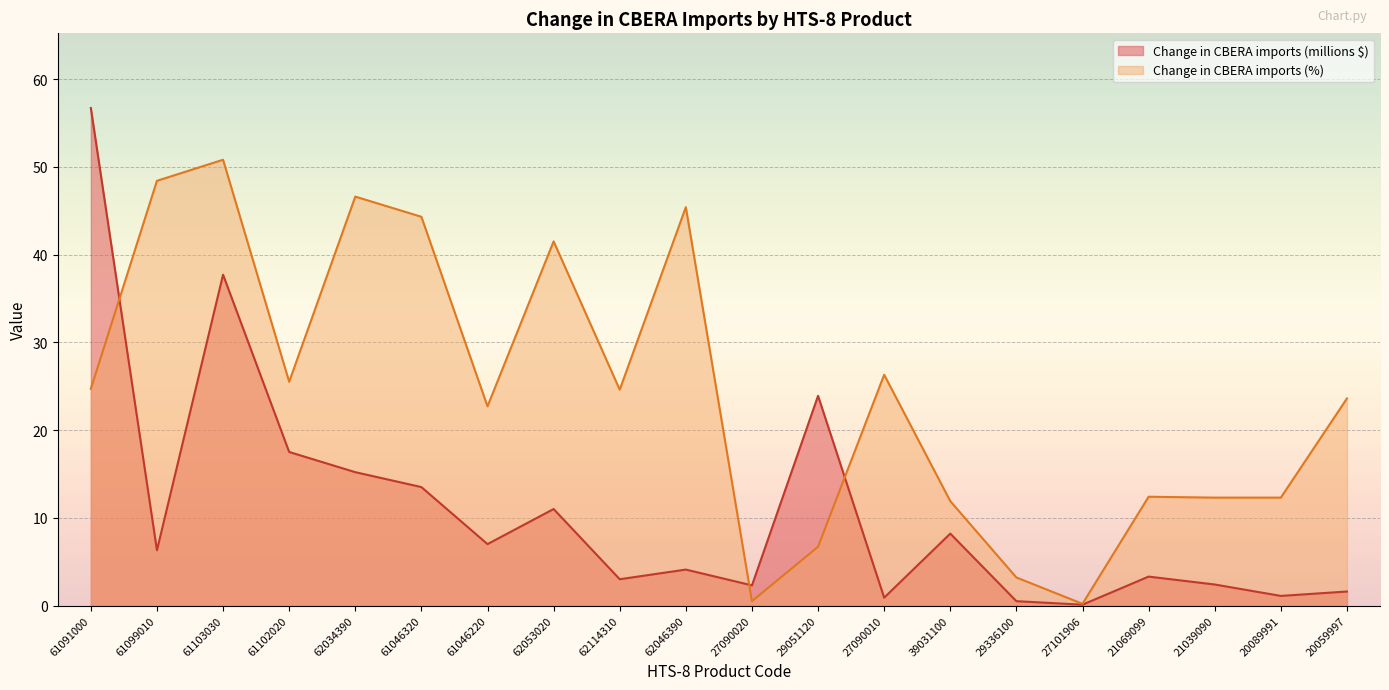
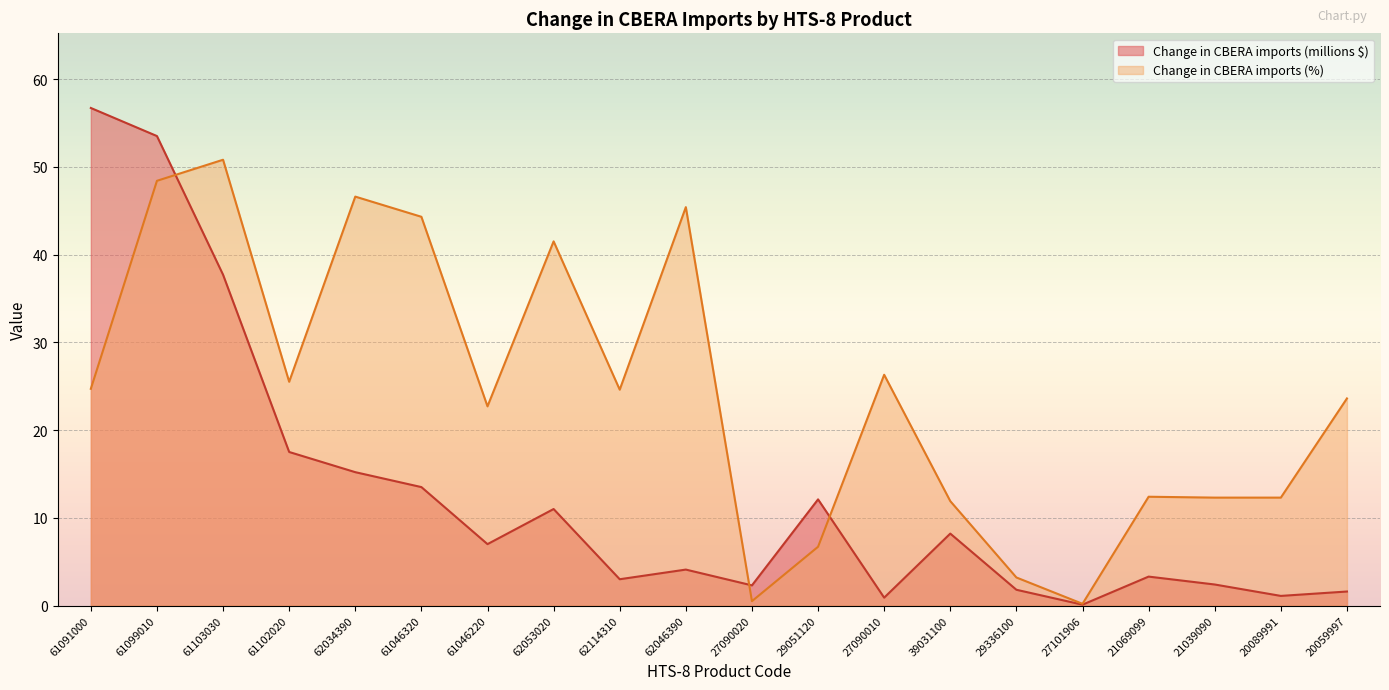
Change in CBERA imports (millions $), 61099010: 6 -> 54
Change in CBERA imports (millions $), 29051120: 24 -> 12
Change in CBERA imports (millions $), 29336100: 1 -> 2
